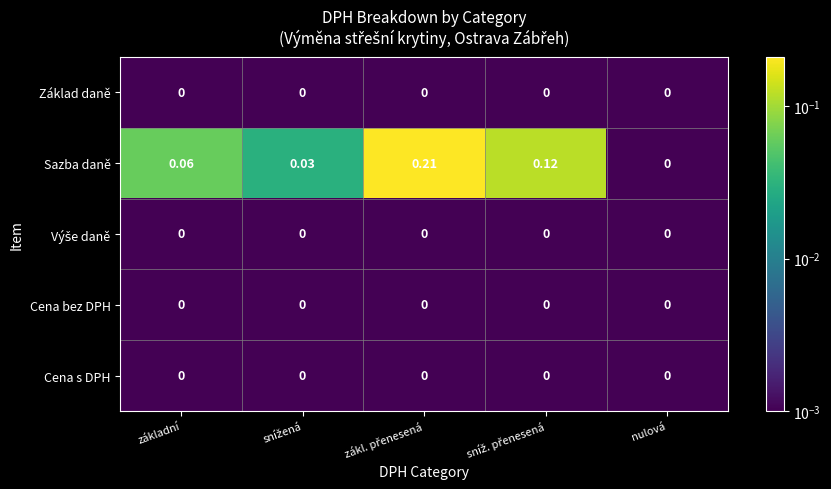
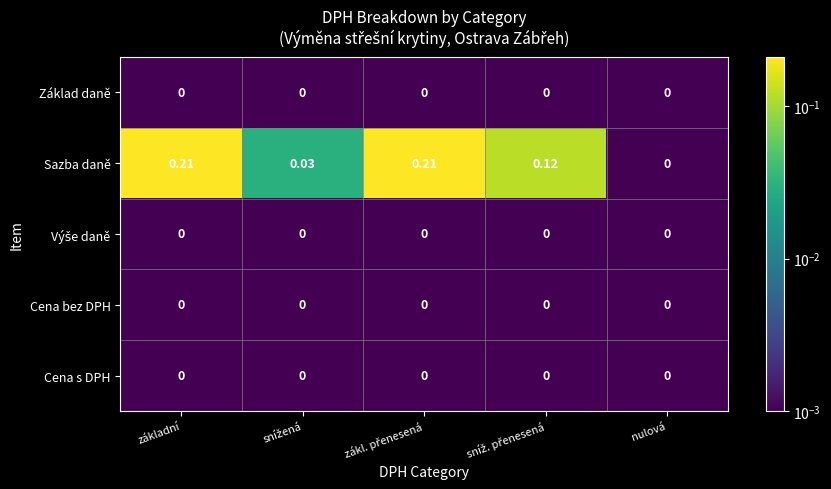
Sazba daně, základní: 0.06 -> 0.21
